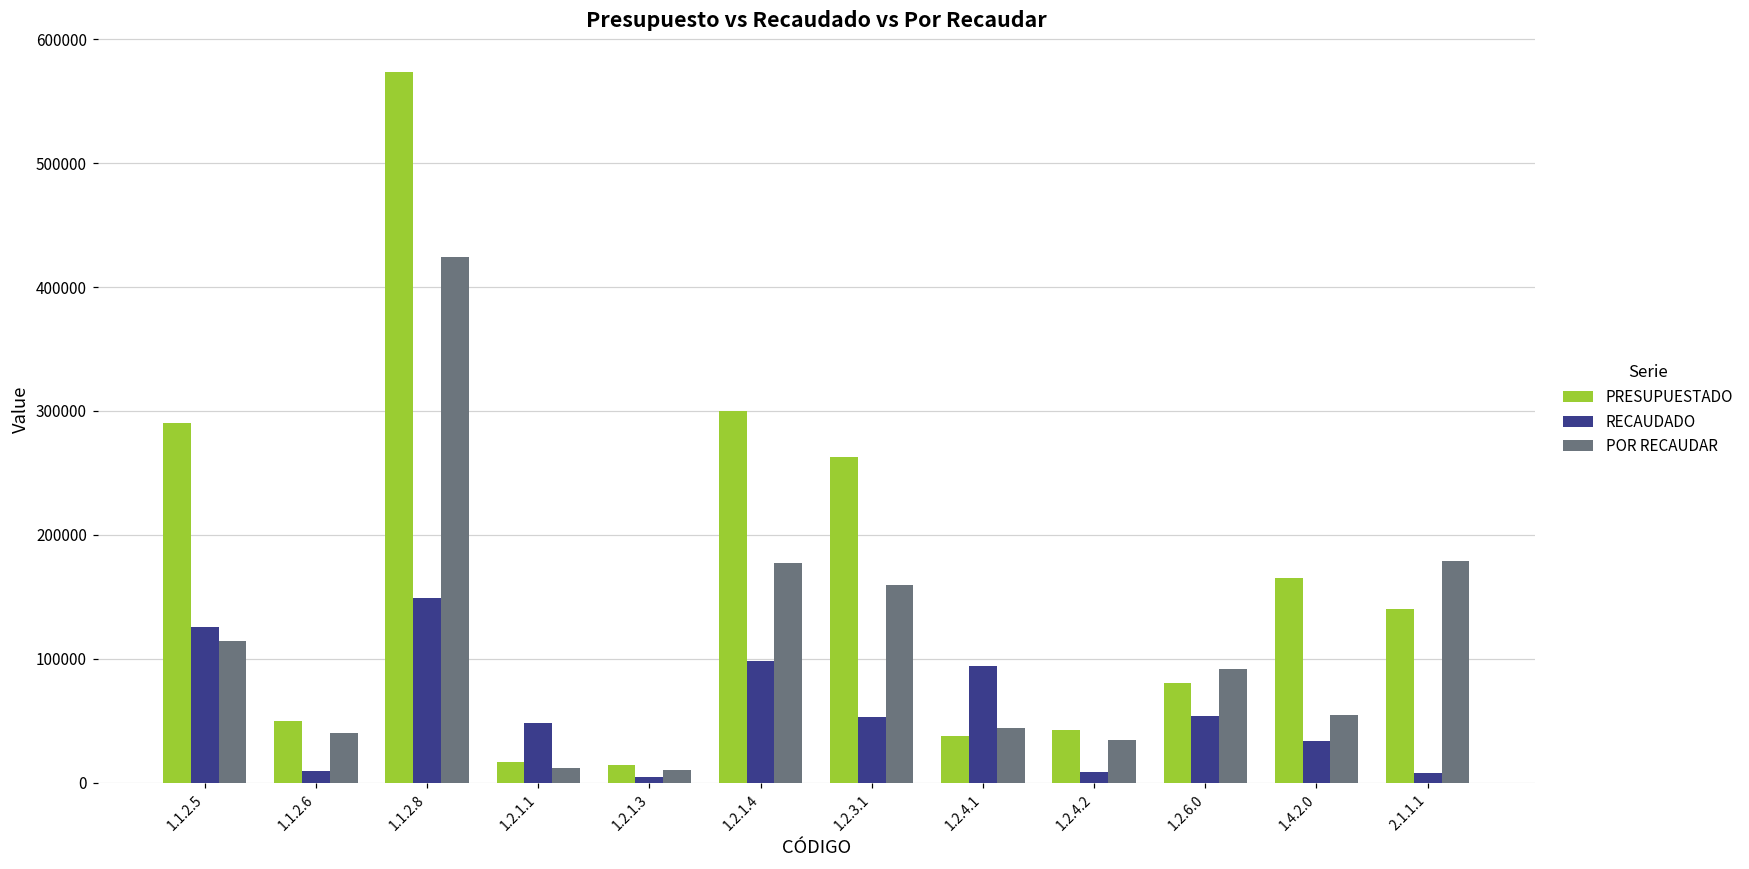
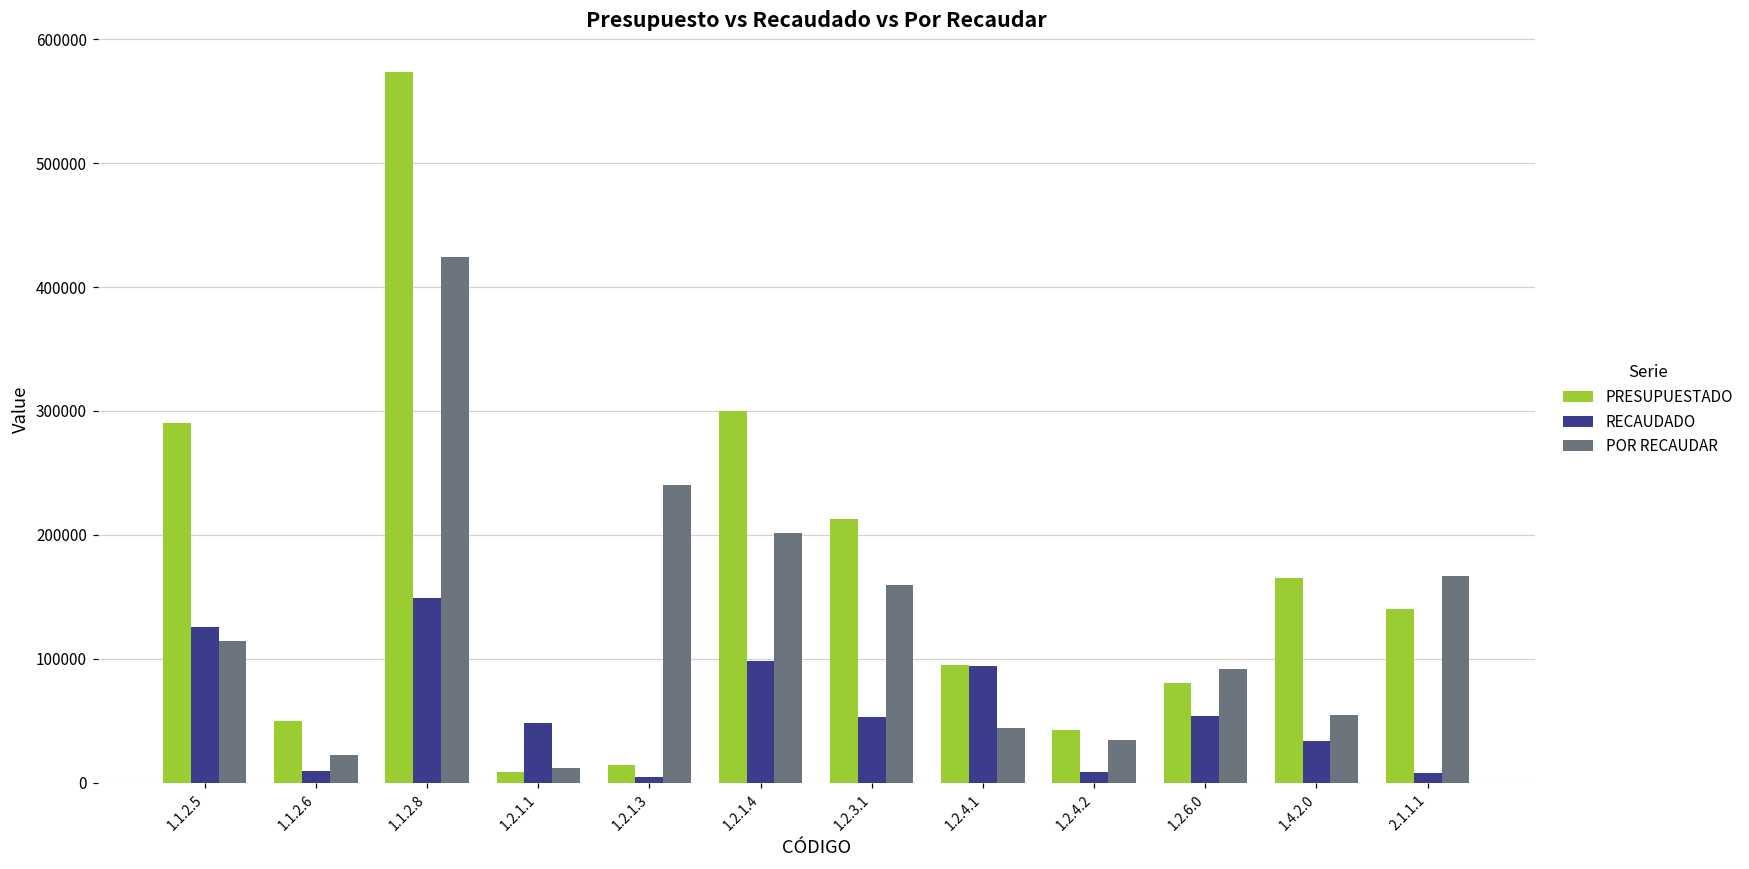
POR RECAUDAR, 1.1.2.6: 40000 -> 22000
PRESUPUESTADO, 1.2.1.1: 17000 -> 9000
POR RECAUDAR, 1.2.1.3: 10000 -> 240000
POR RECAUDAR, 1.2.1.4: 177000 -> 202000
PRESUPUESTADO, 1.2.3.1: 262000 -> 213000
PRESUPUESTADO, 1.2.4.1: 38000 -> 95000
POR RECAUDAR, 2.1.1.1: 179000 -> 167000
